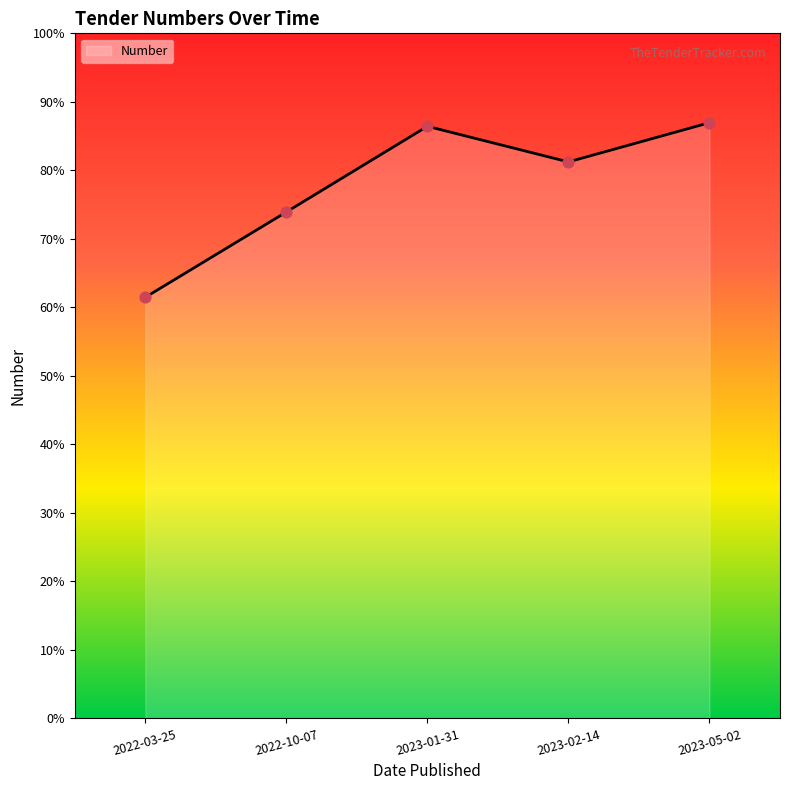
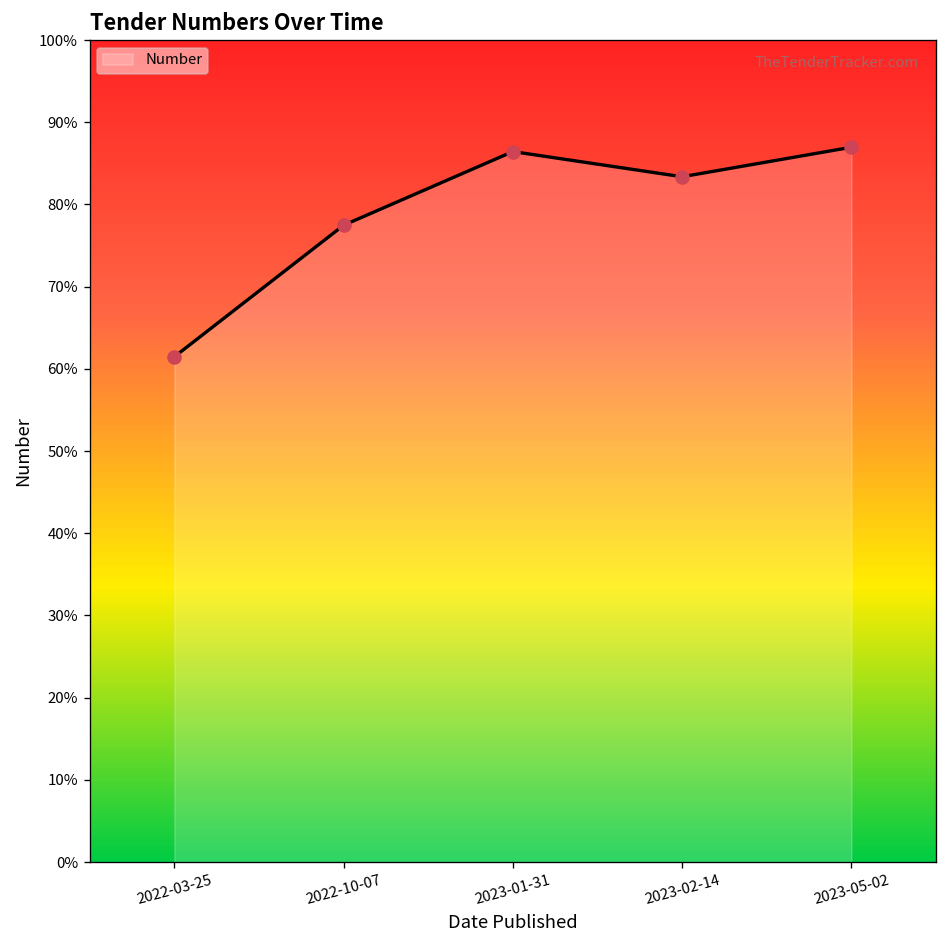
2022-10-07: 74% -> 77%
2023-02-14: 81% -> 83%
